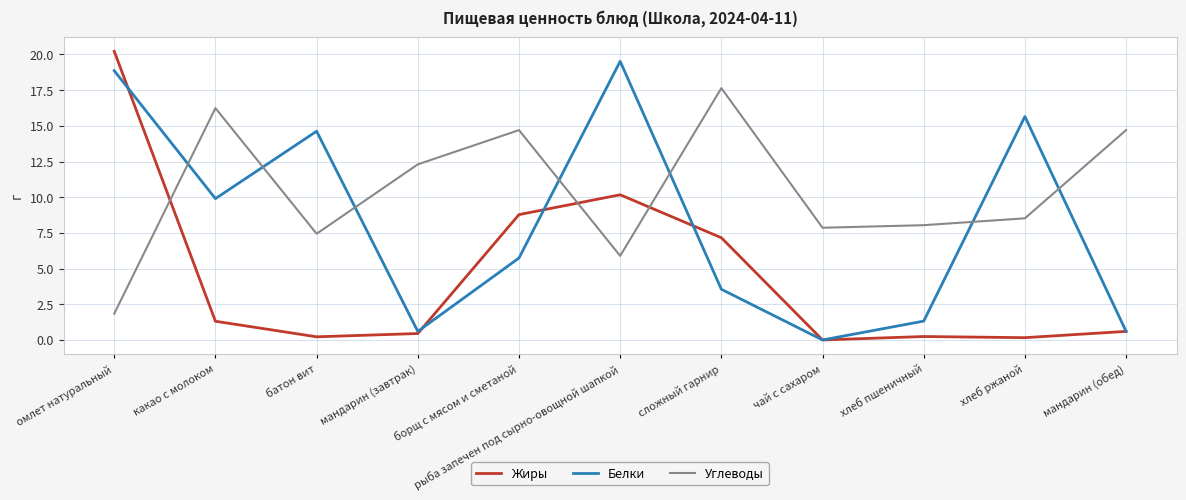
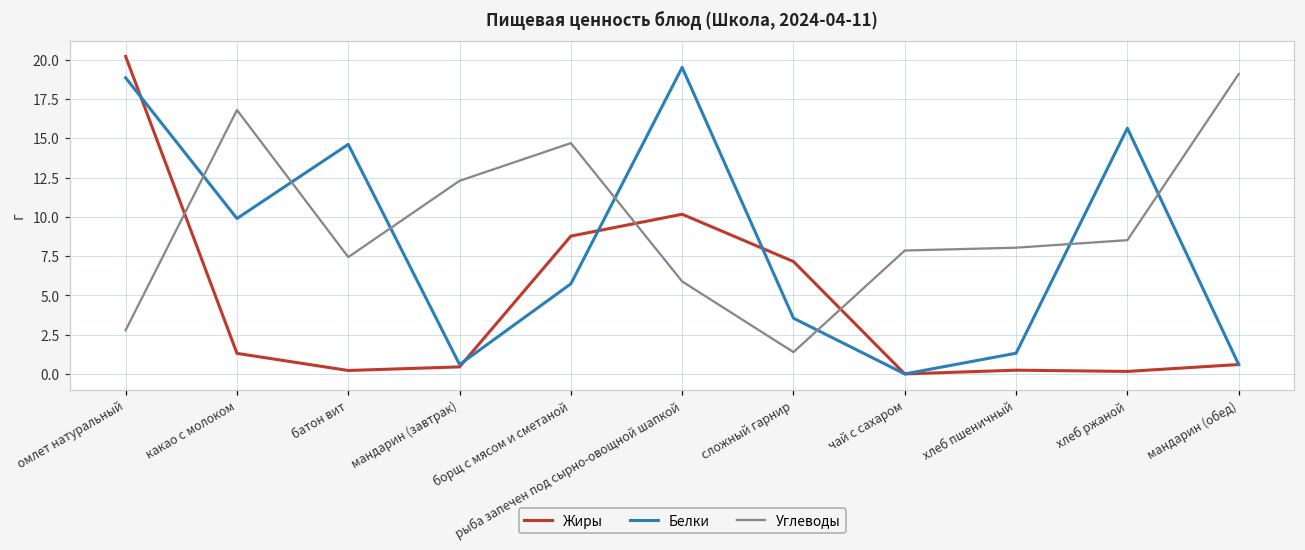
Углеводы, омлет натуральный: 1.8 -> 2.8
Углеводы, какао с молоком: 16.2 -> 16.8
Углеводы, сложный гарнир: 17.6 -> 1.4
Углеводы, мандарин (обед): 14.7 -> 19.1
